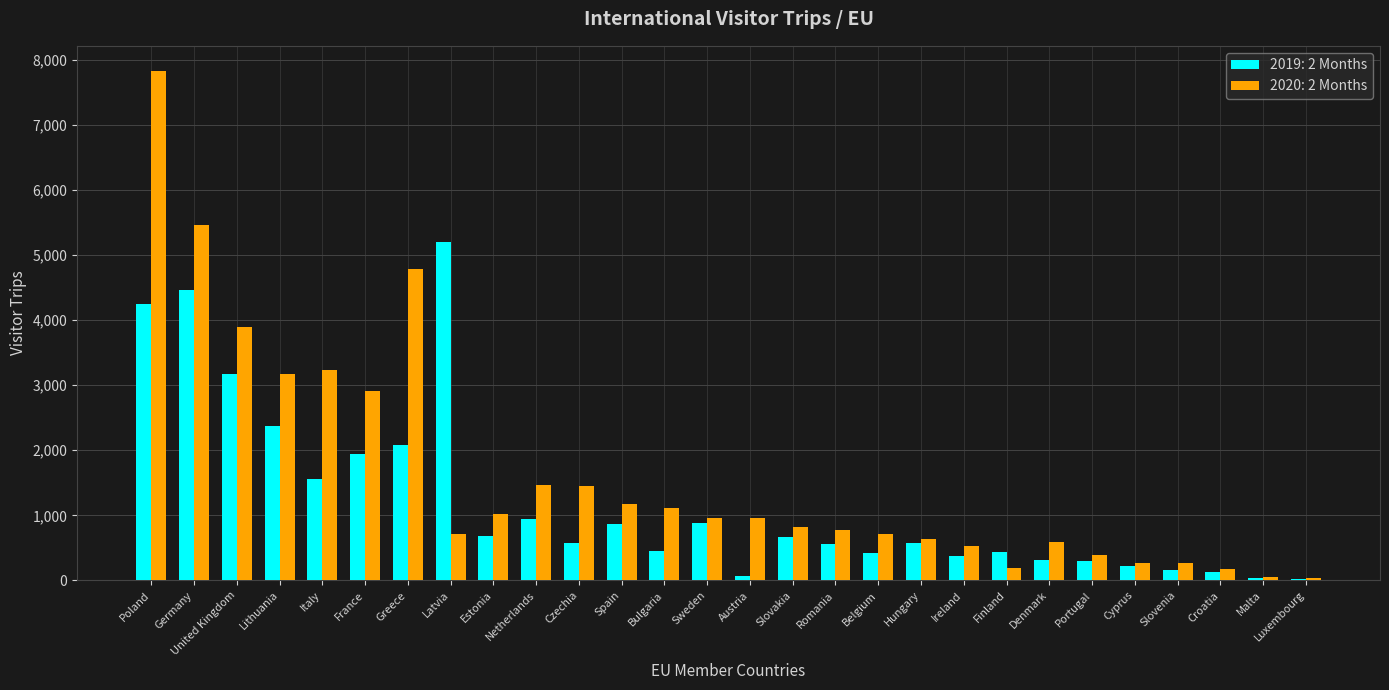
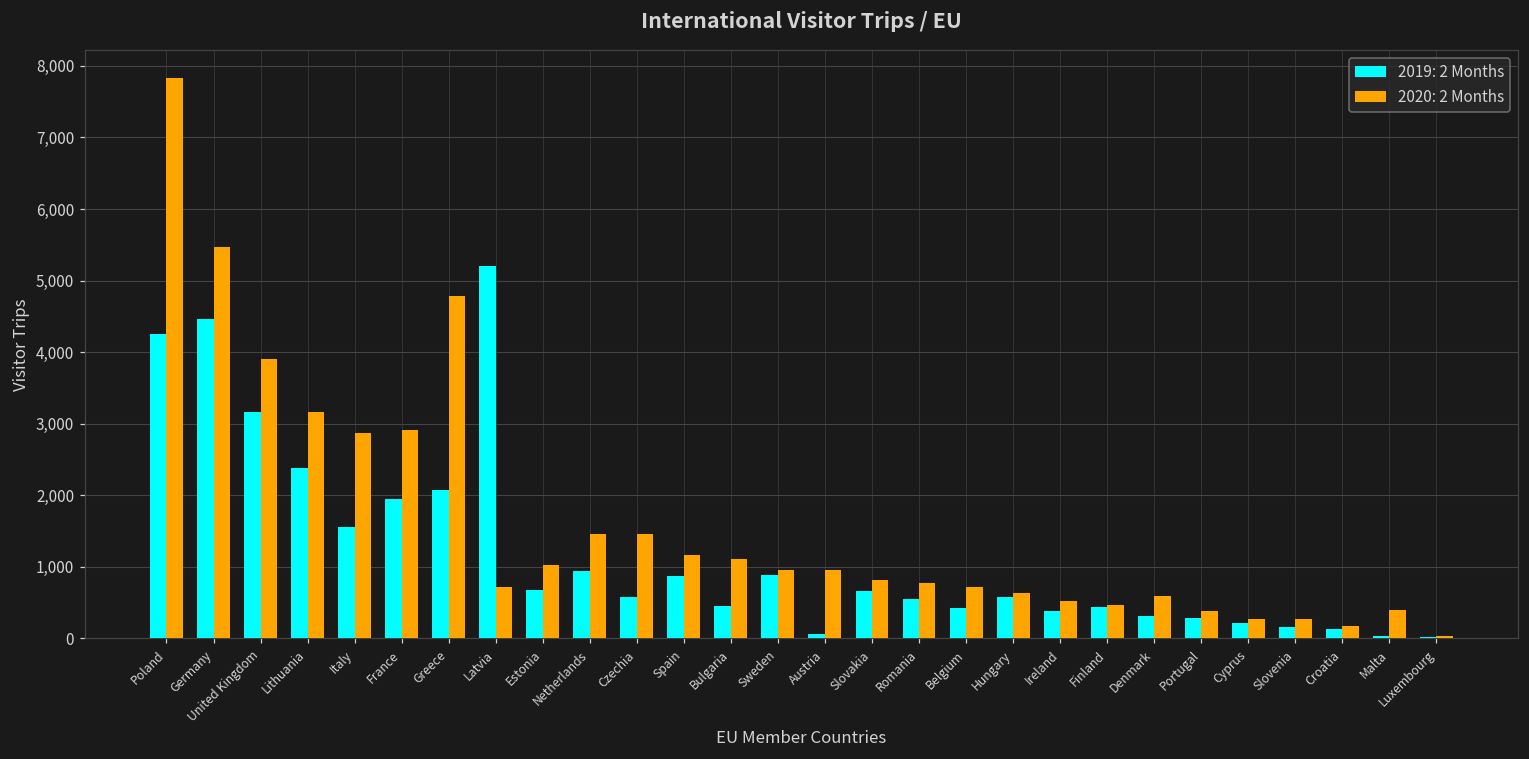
2020: 2 Months, Italy: 3,200 -> 2,900
2020: 2 Months, Finland: 200 -> 500
2020: 2 Months, Malta: 100 -> 400
